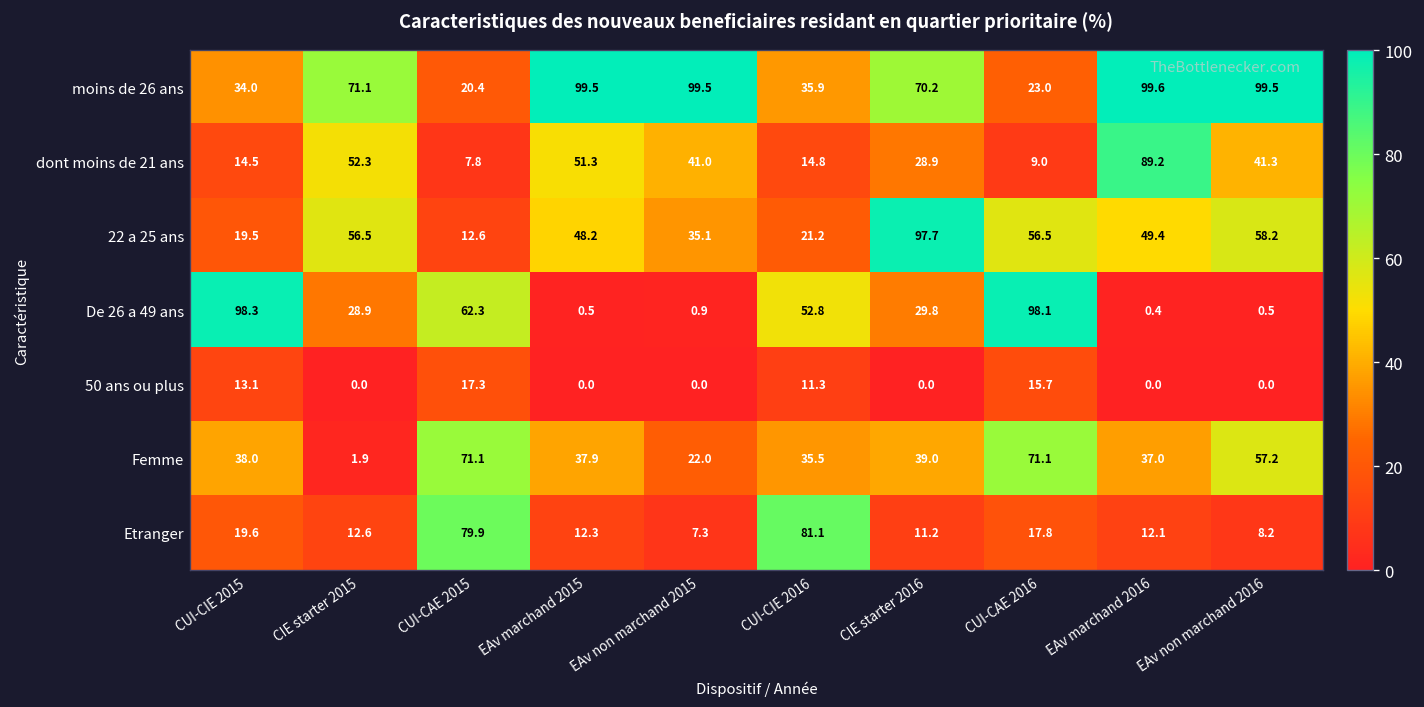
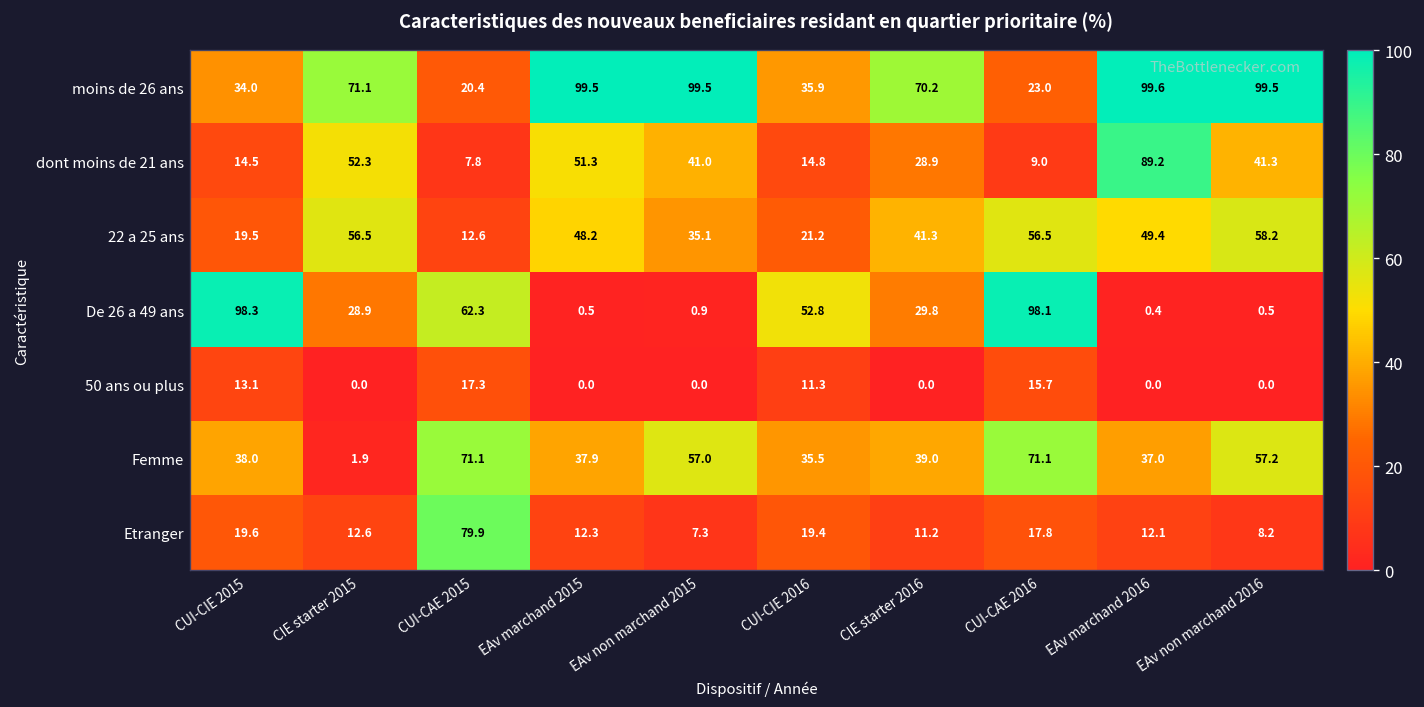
22 a 25 ans, CIE starter 2016: 97.7 -> 41.3
Femme, EAv non marchand 2015: 22.0 -> 57.0
Etranger, CUI-CIE 2016: 81.1 -> 19.4
